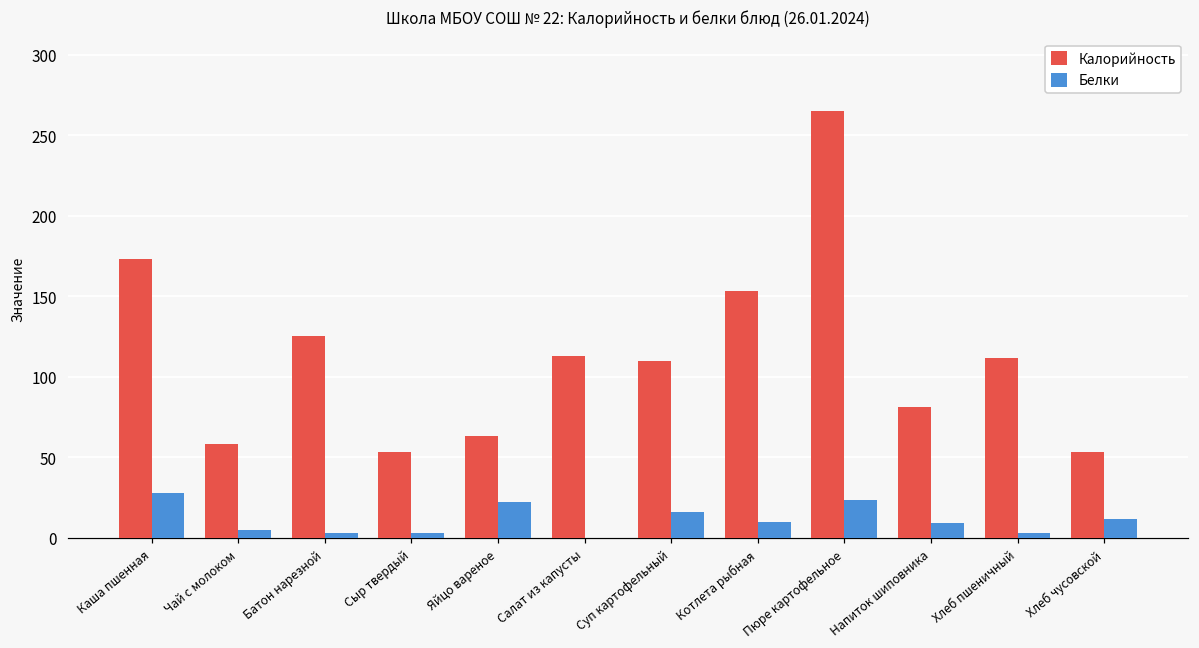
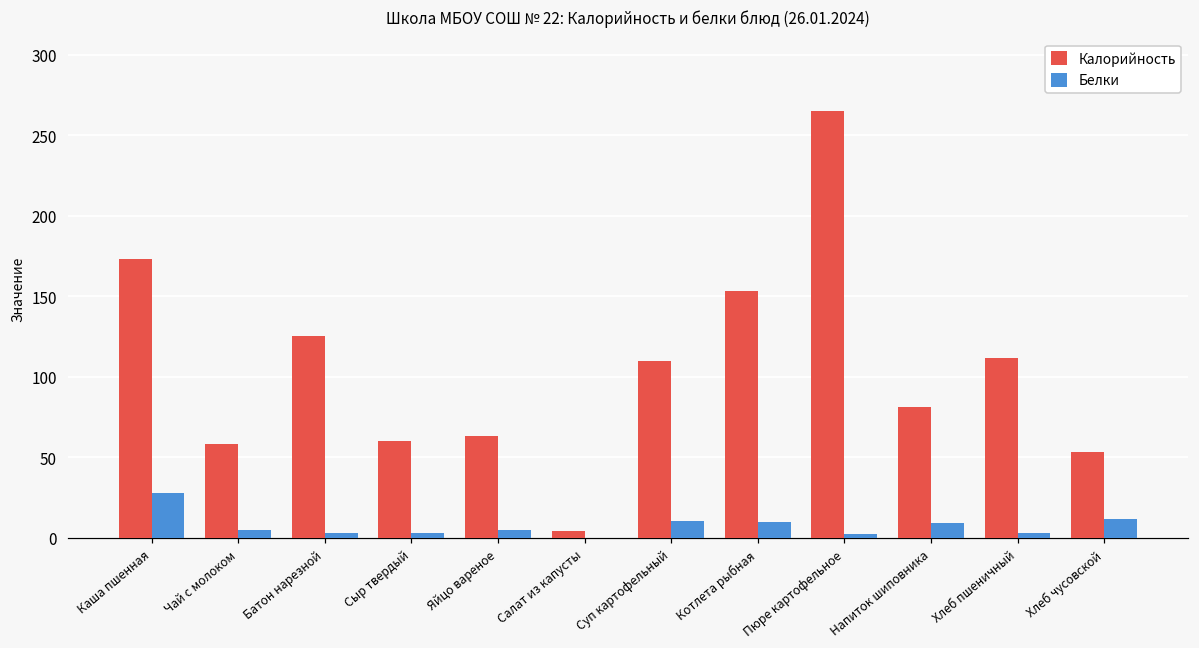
Калорийность, Сыр твердый: 53 -> 60
Белки, Яйцо вареное: 22 -> 5
Калорийность, Салат из капусты: 113 -> 4
Белки, Суп картофельный: 16 -> 10
Белки, Пюре картофельное: 23 -> 2
